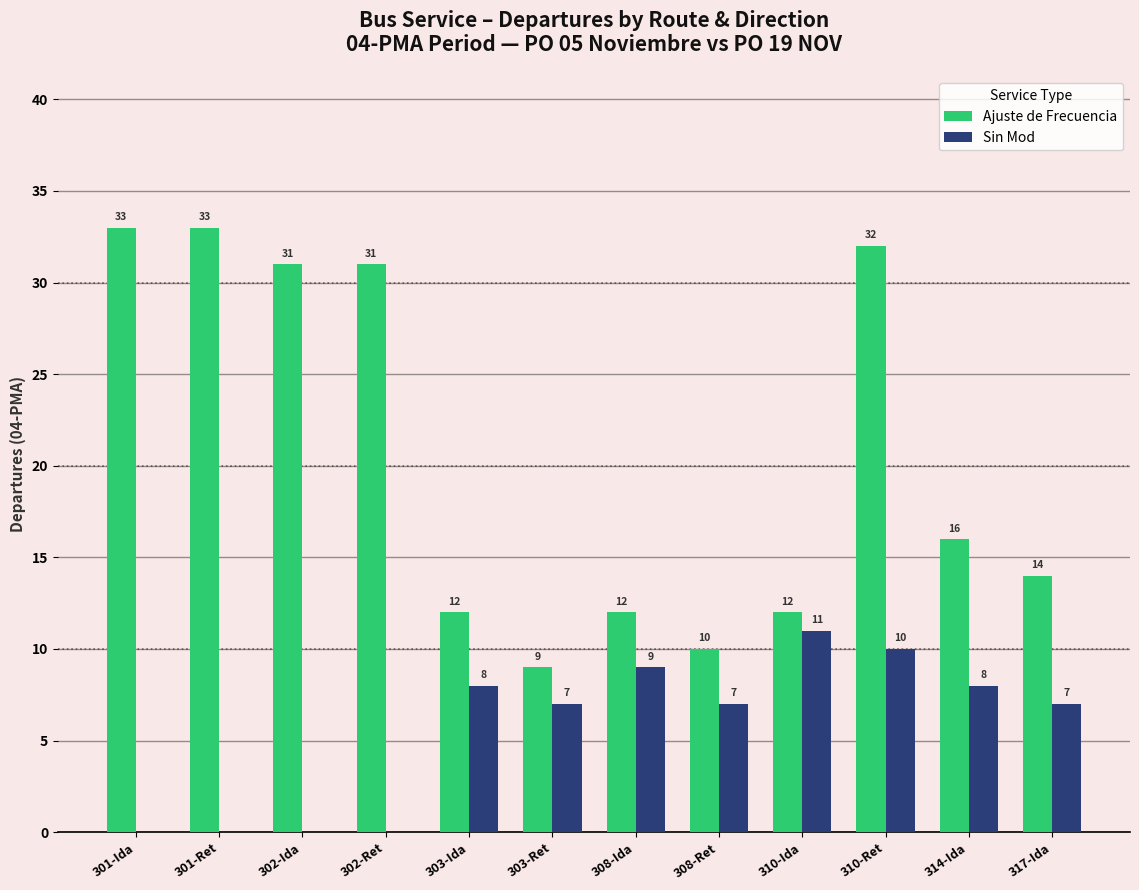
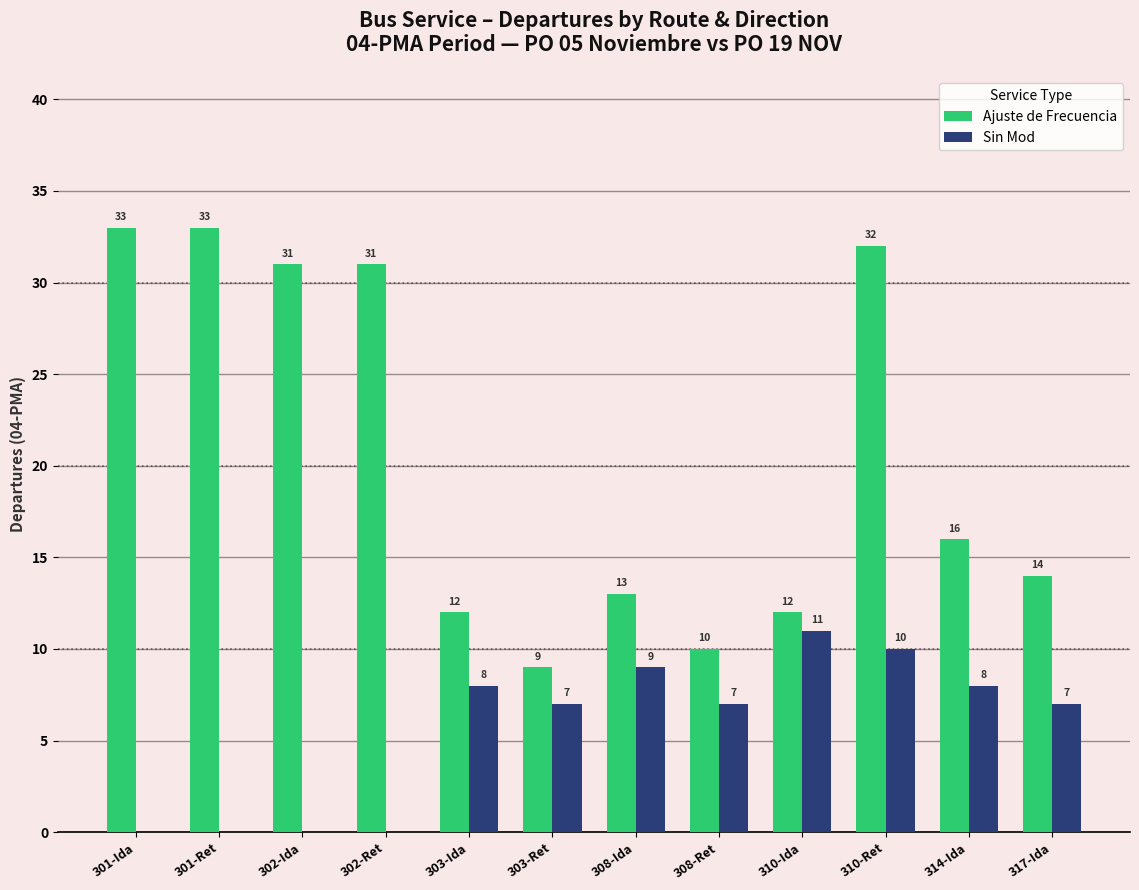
Ajuste de Frecuencia, 308-Ida: 12 -> 13
